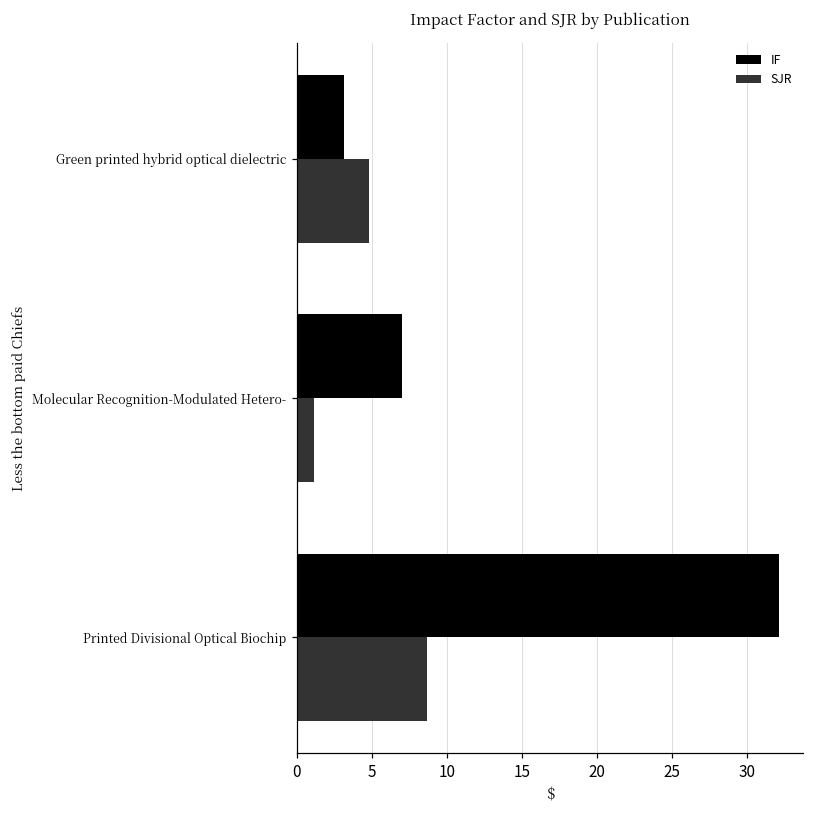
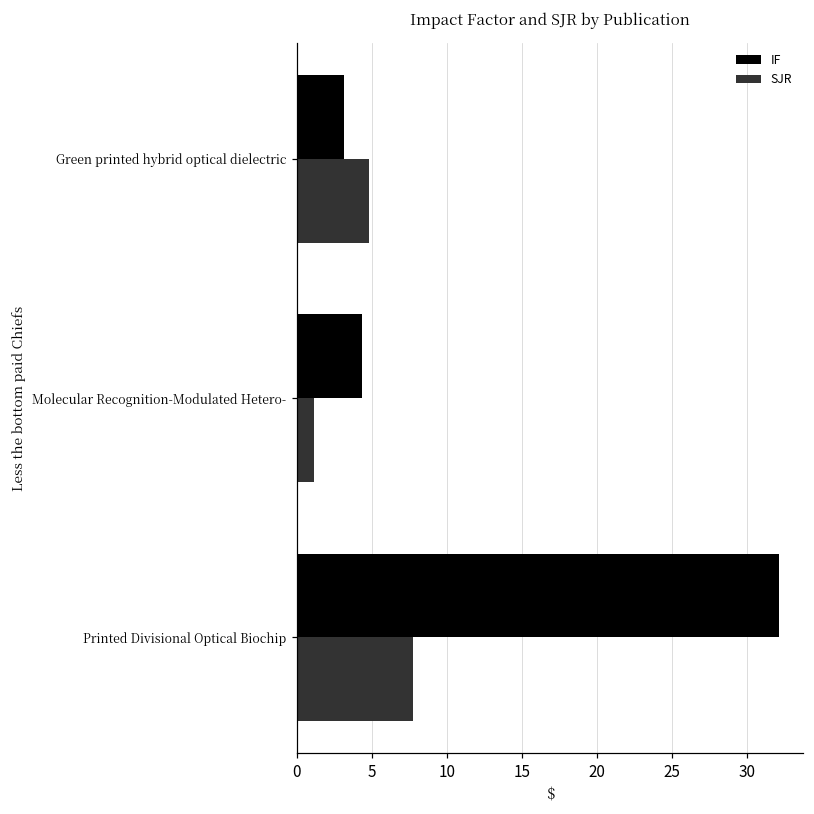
IF, Molecular Recognition-Modulated Hetero-: 7.0 -> 4.3
SJR, Printed Divisional Optical Biochip: 8.7 -> 7.7
